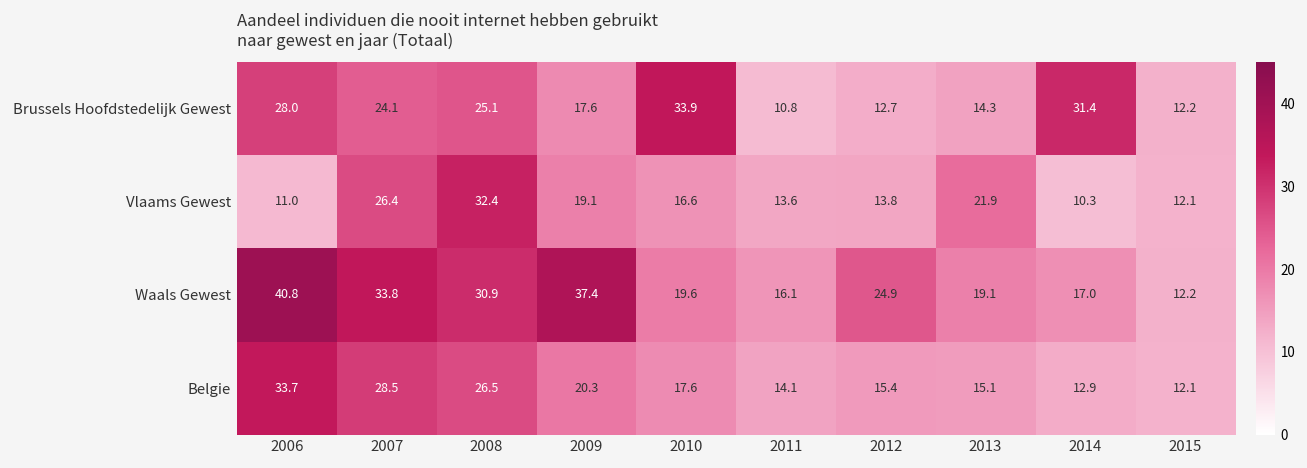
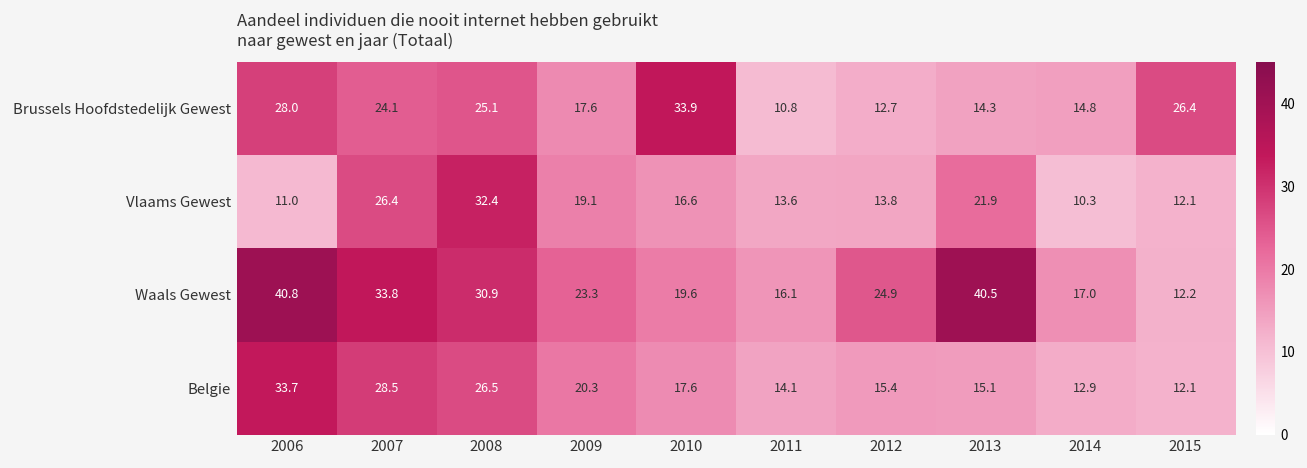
Brussels Hoofdstedelijk Gewest, 2014: 31.4 -> 14.8
Brussels Hoofdstedelijk Gewest, 2015: 12.2 -> 26.4
Waals Gewest, 2009: 37.4 -> 23.3
Waals Gewest, 2013: 19.1 -> 40.5
